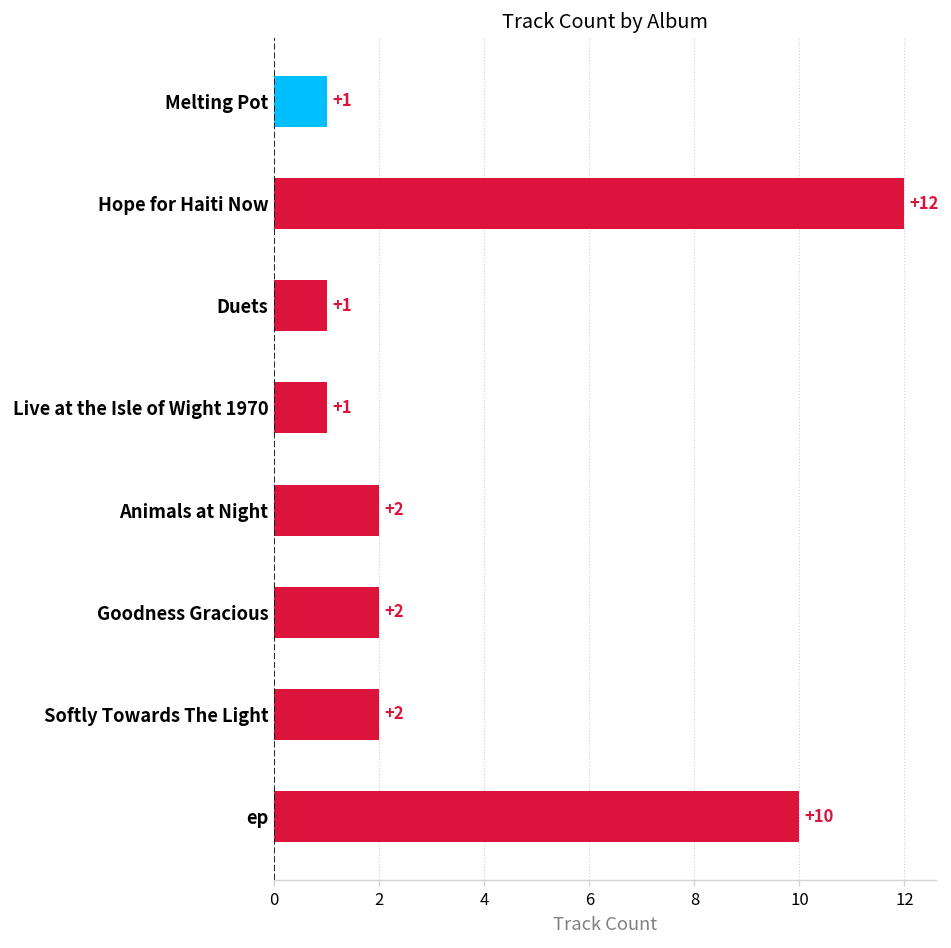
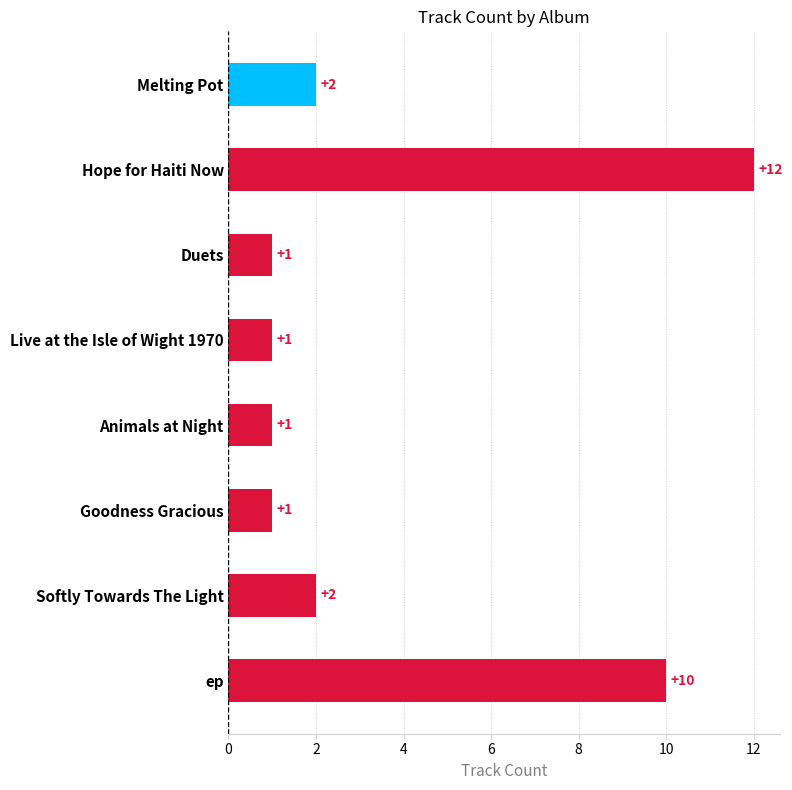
Melting Pot: +1 -> +2
Animals at Night: +2 -> +1
Goodness Gracious: +2 -> +1
